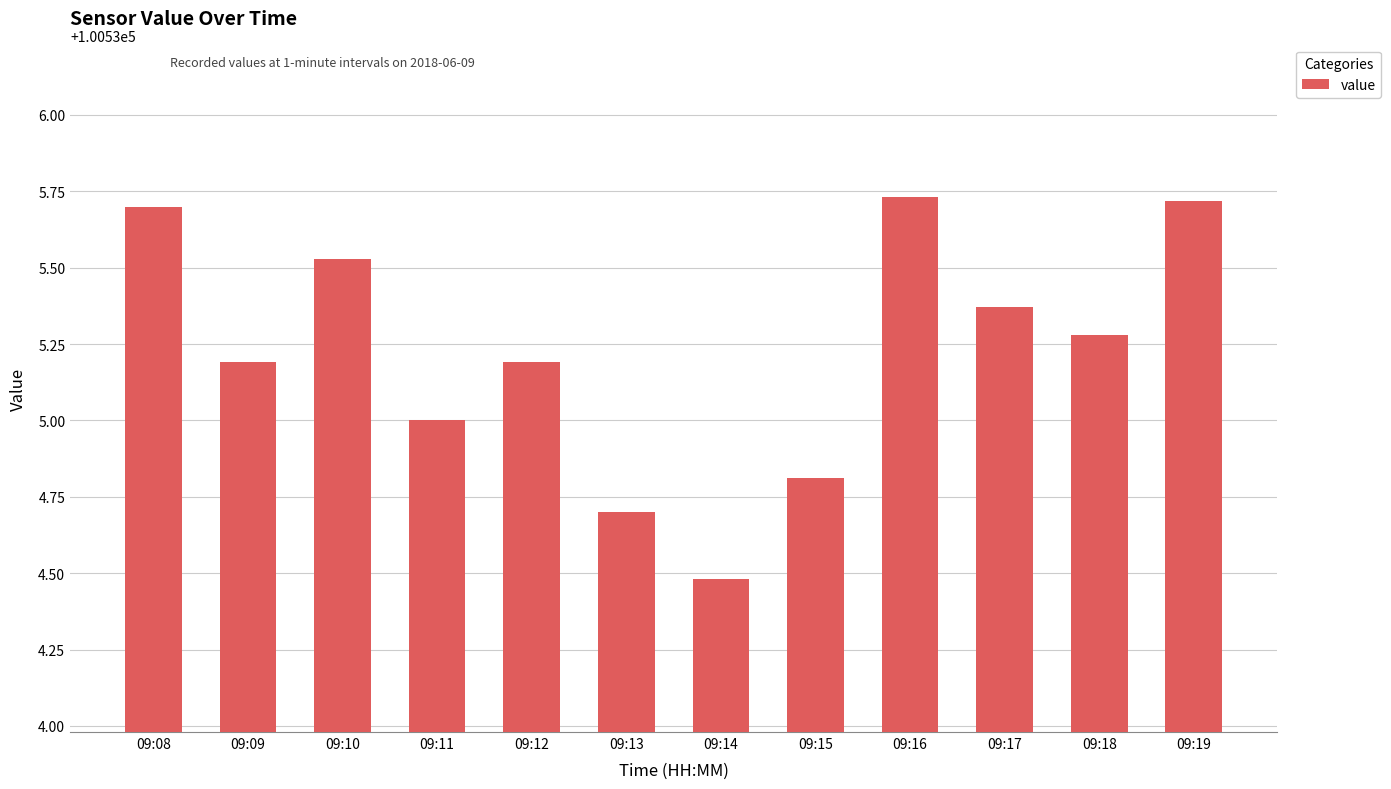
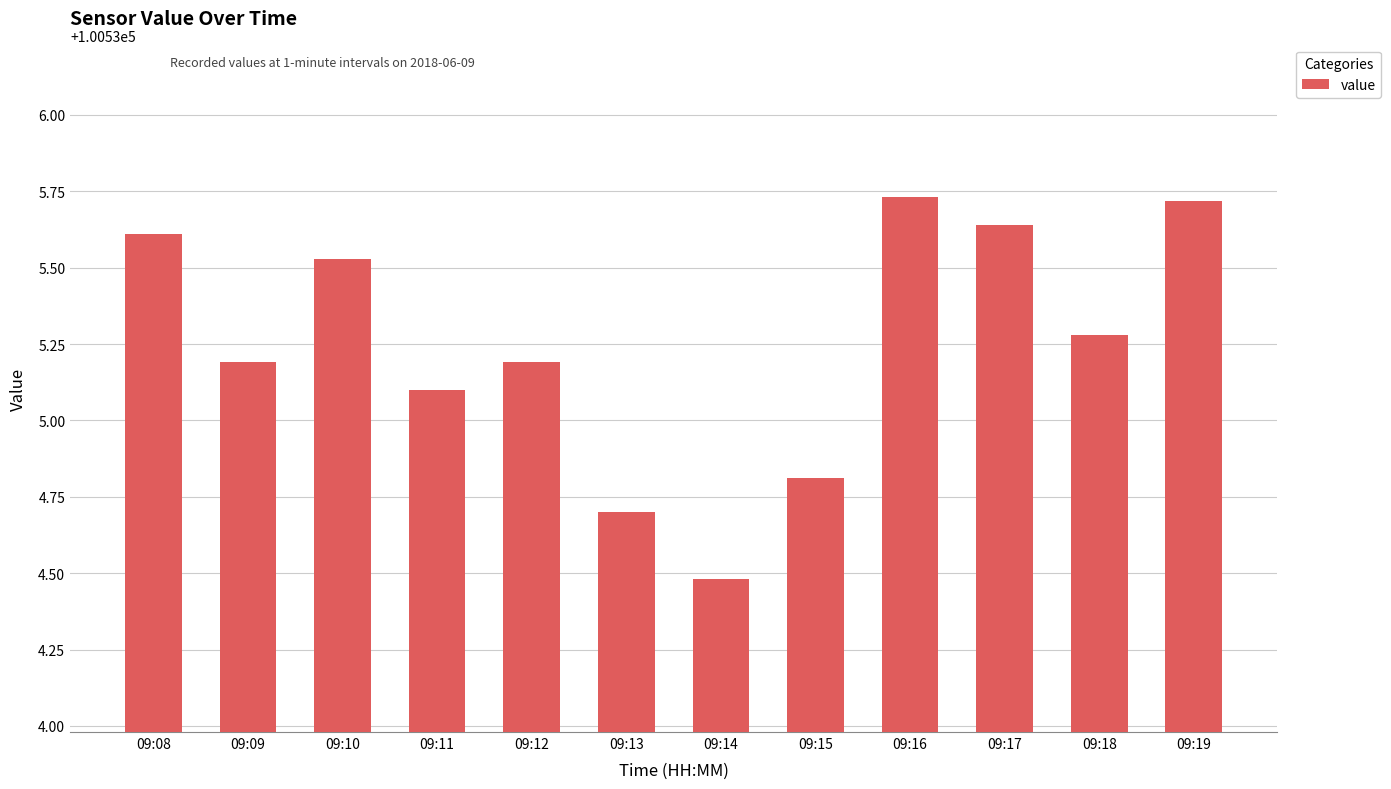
09:08: 100535.70 -> 100535.61
09:11: 100535.0 -> 100535.1
09:17: 100535.37 -> 100535.64
